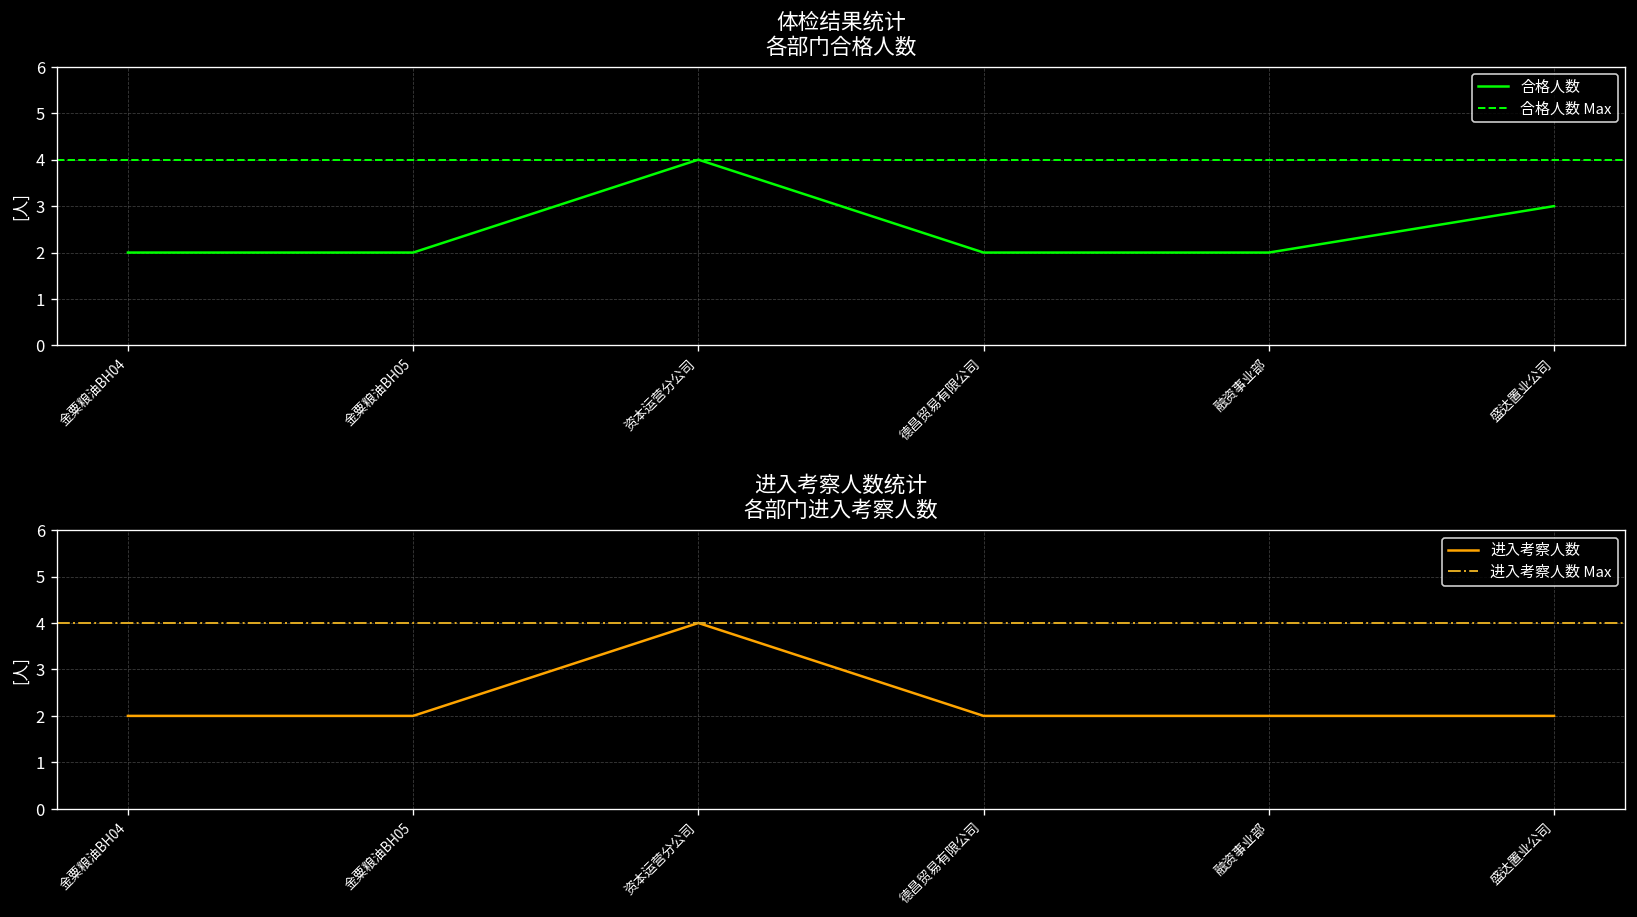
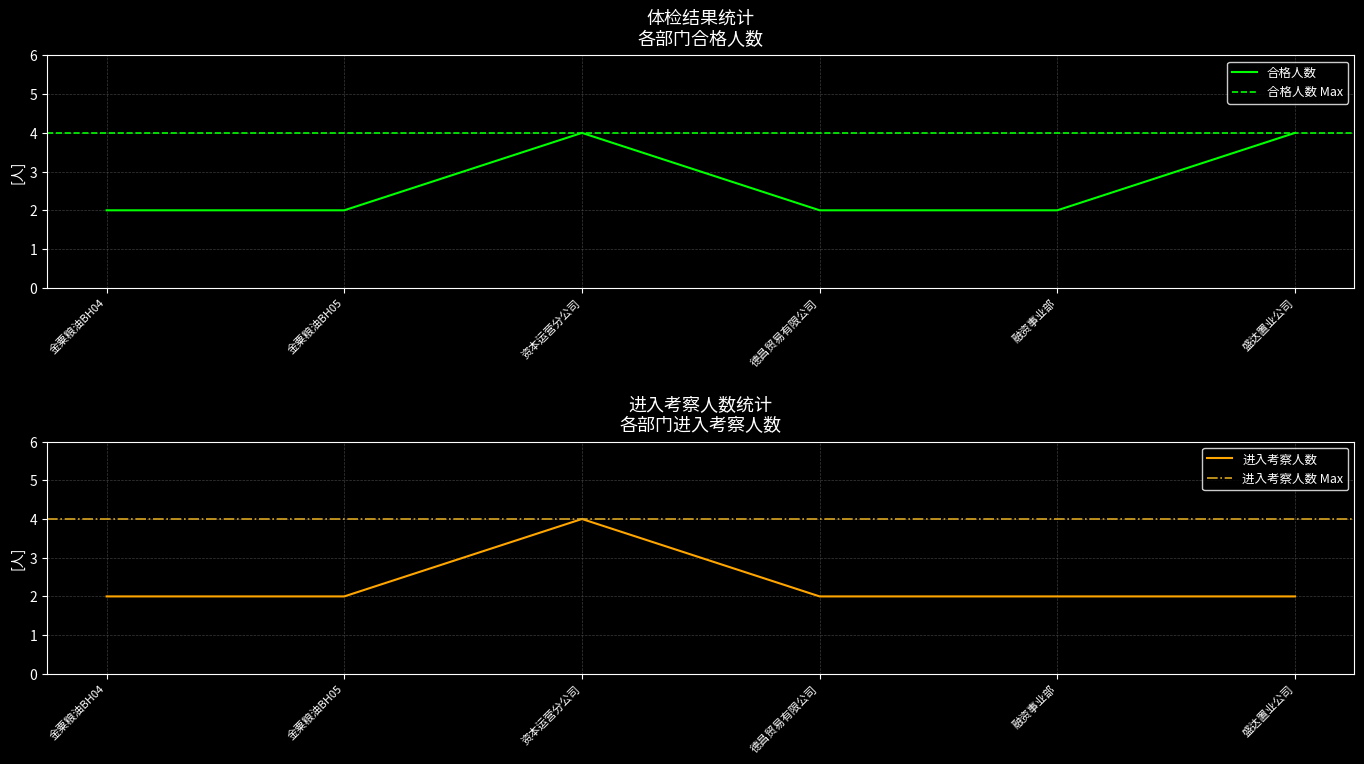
体检结果统计 各部门合格人数, 盛达置业公司: 3 -> 4
